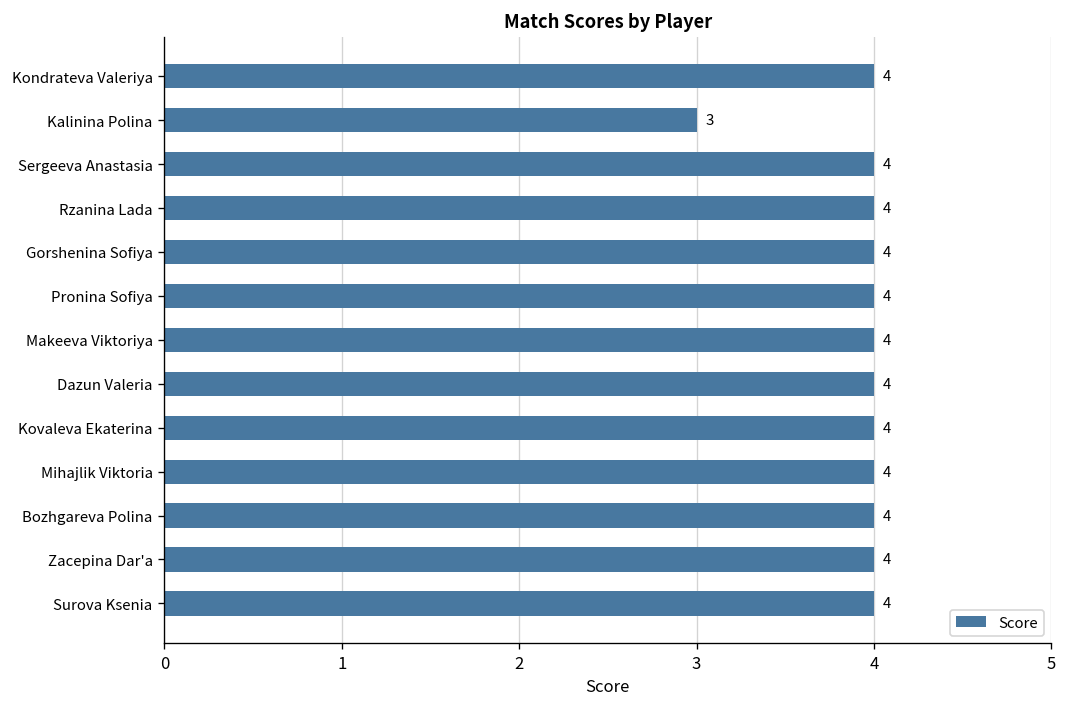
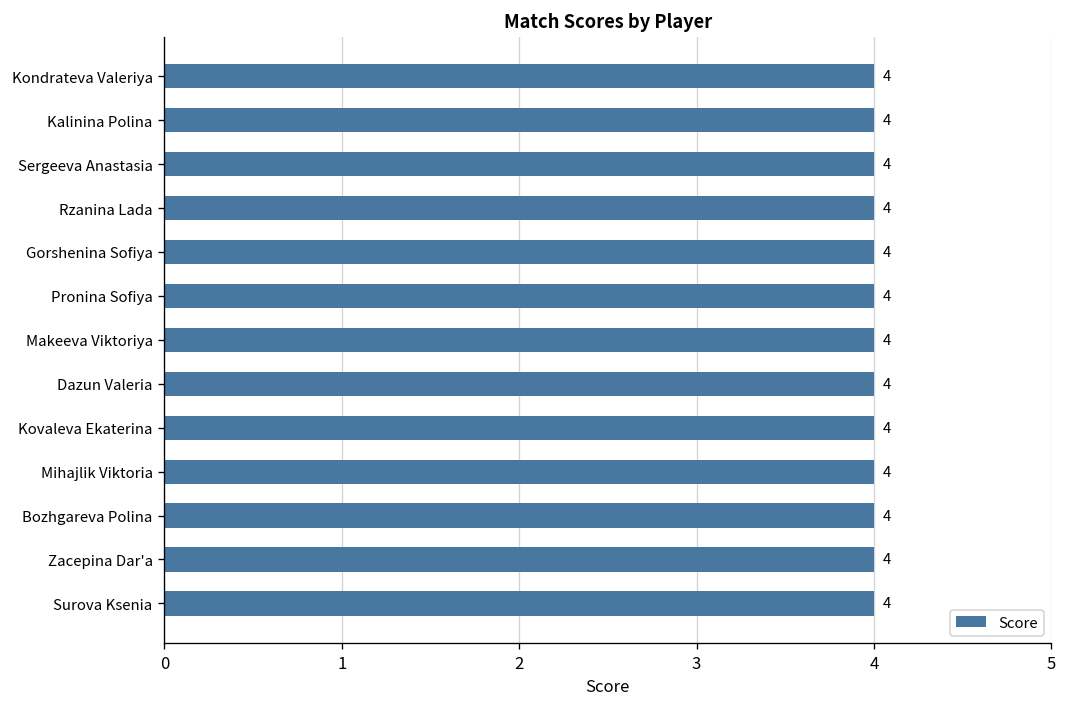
Kalinina Polina: 3 -> 4
